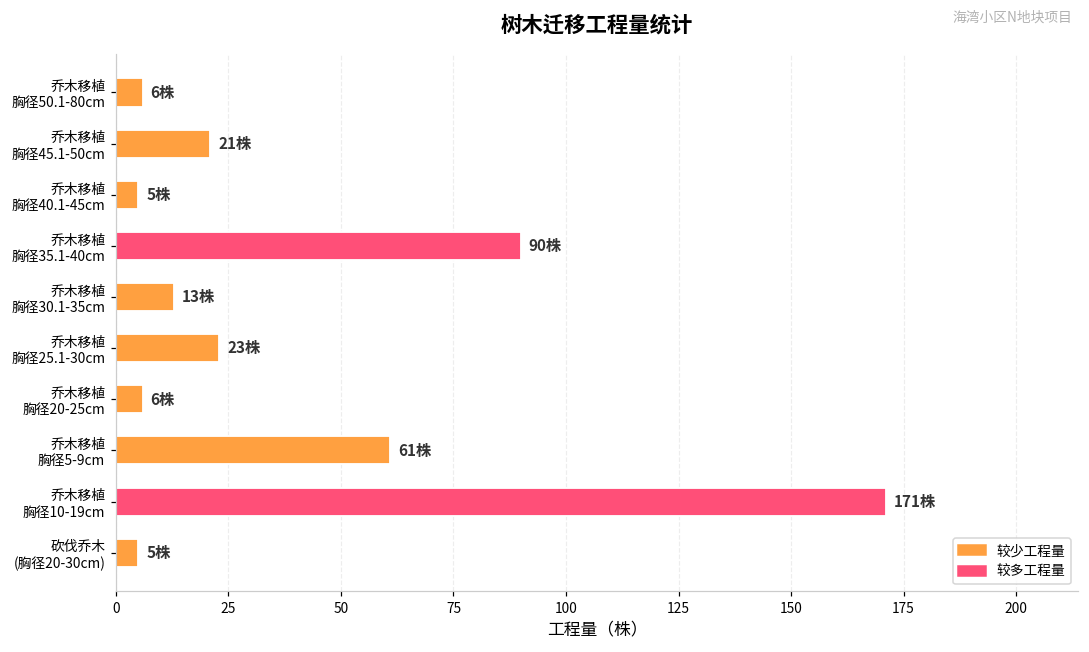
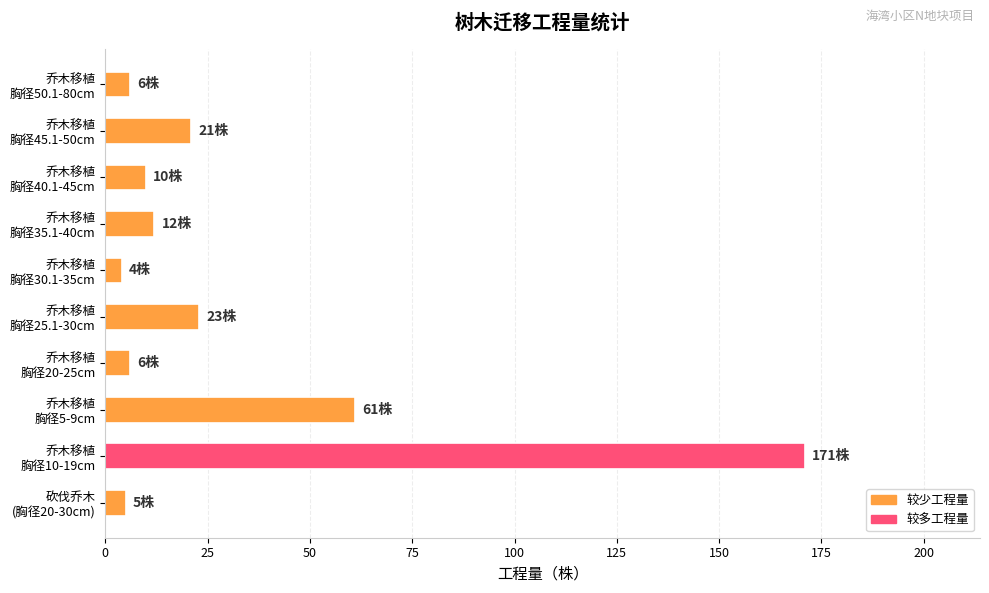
乔木移植 胸径40.1-45cm: 5株 -> 10株
乔木移植 胸径35.1-40cm: 90株 -> 12株
乔木移植 胸径30.1-35cm: 13株 -> 4株
